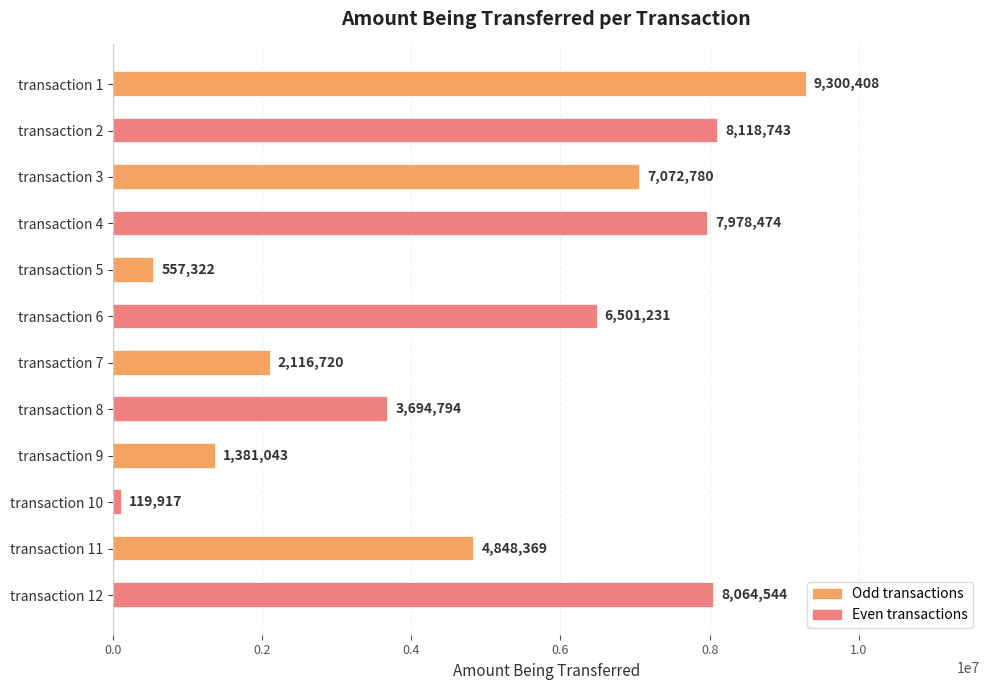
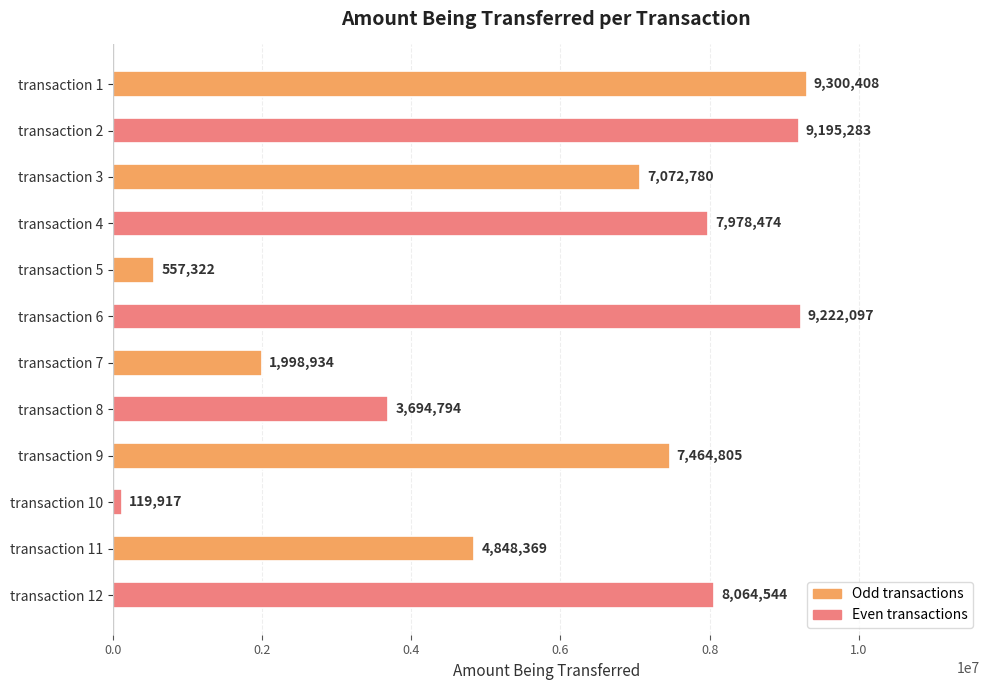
transaction 2: 8,118,743 -> 9,195,283
transaction 6: 6,501,231 -> 9,222,097
transaction 7: 2,116,720 -> 1,998,934
transaction 9: 1,381,043 -> 7,464,805
